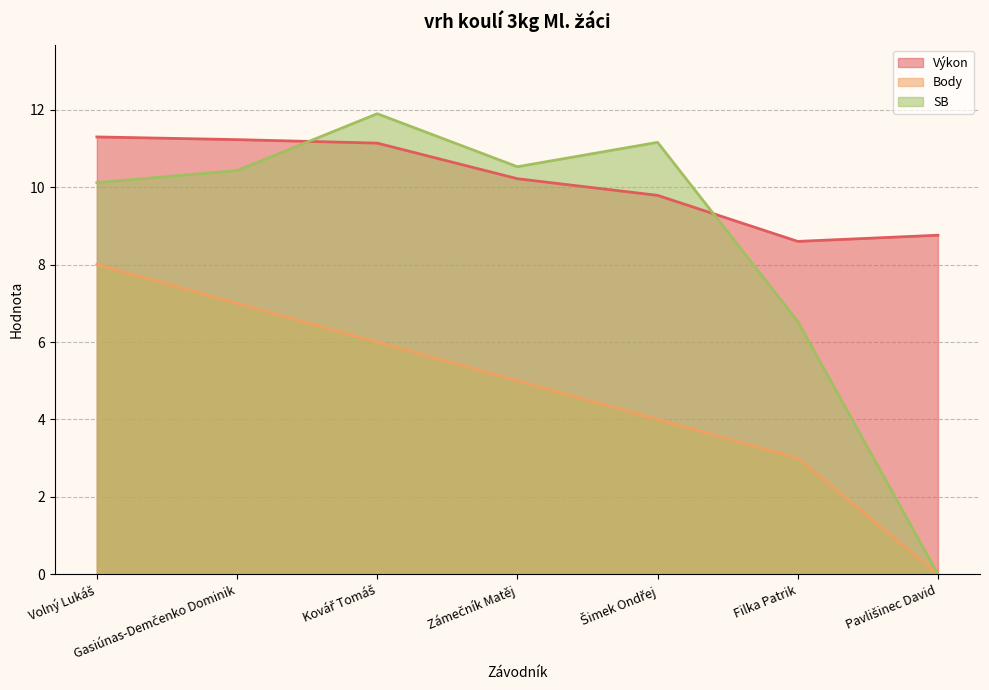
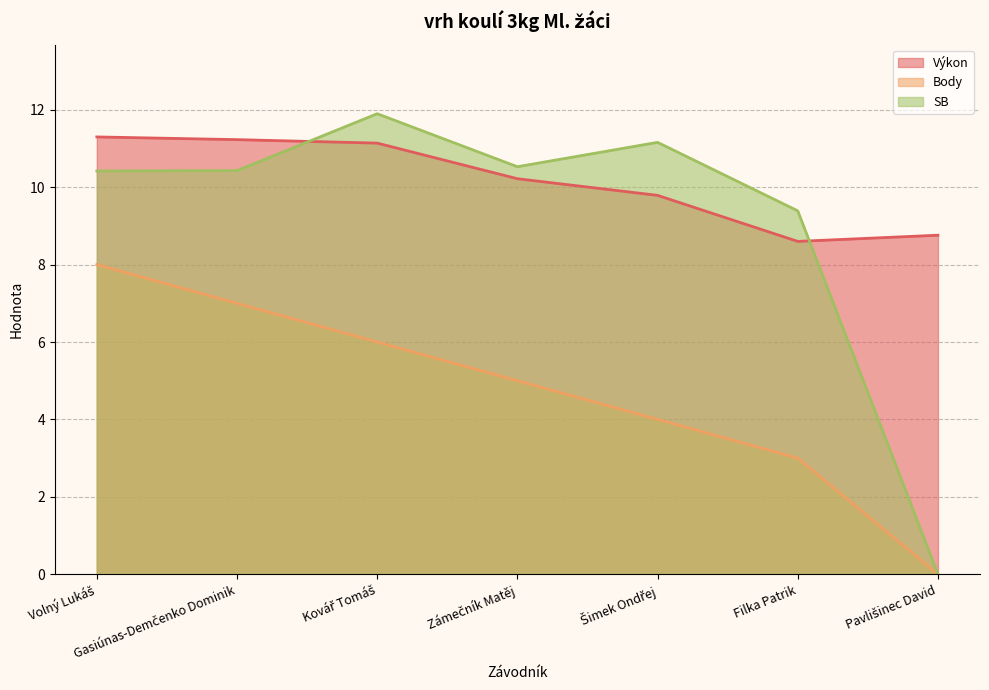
SB, Volný Lukáš: 10.1 -> 10.4
SB, Filka Patrik: 6.5 -> 9.4
